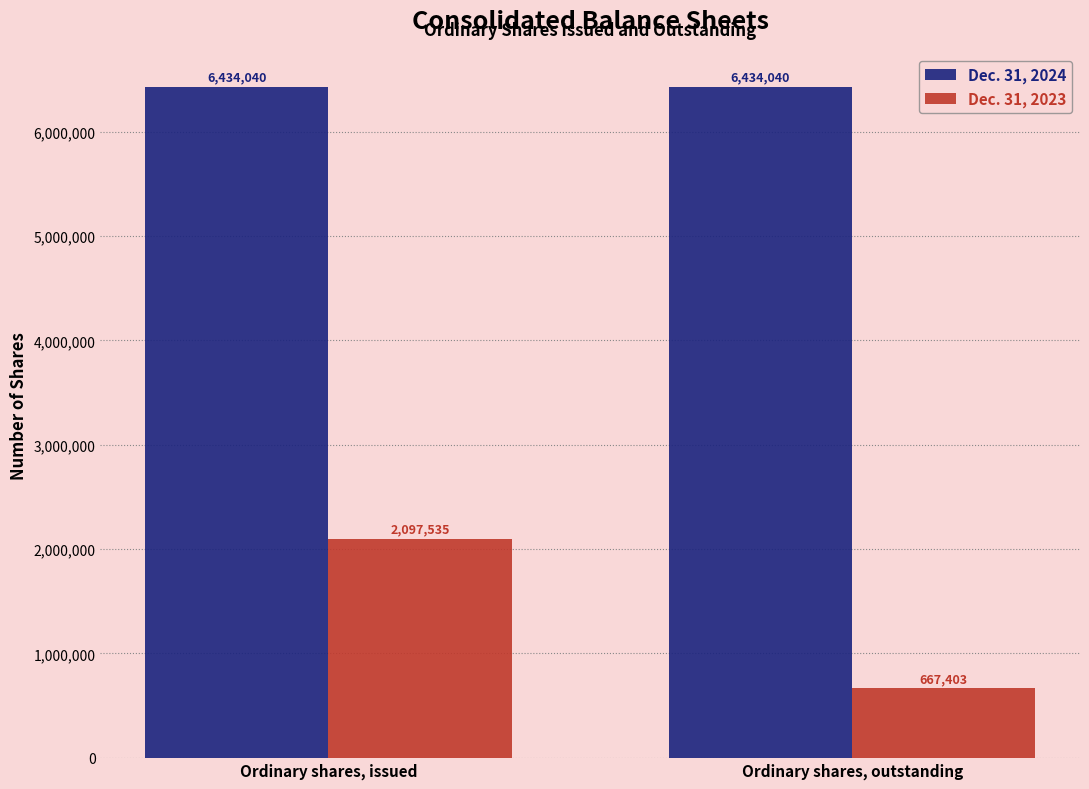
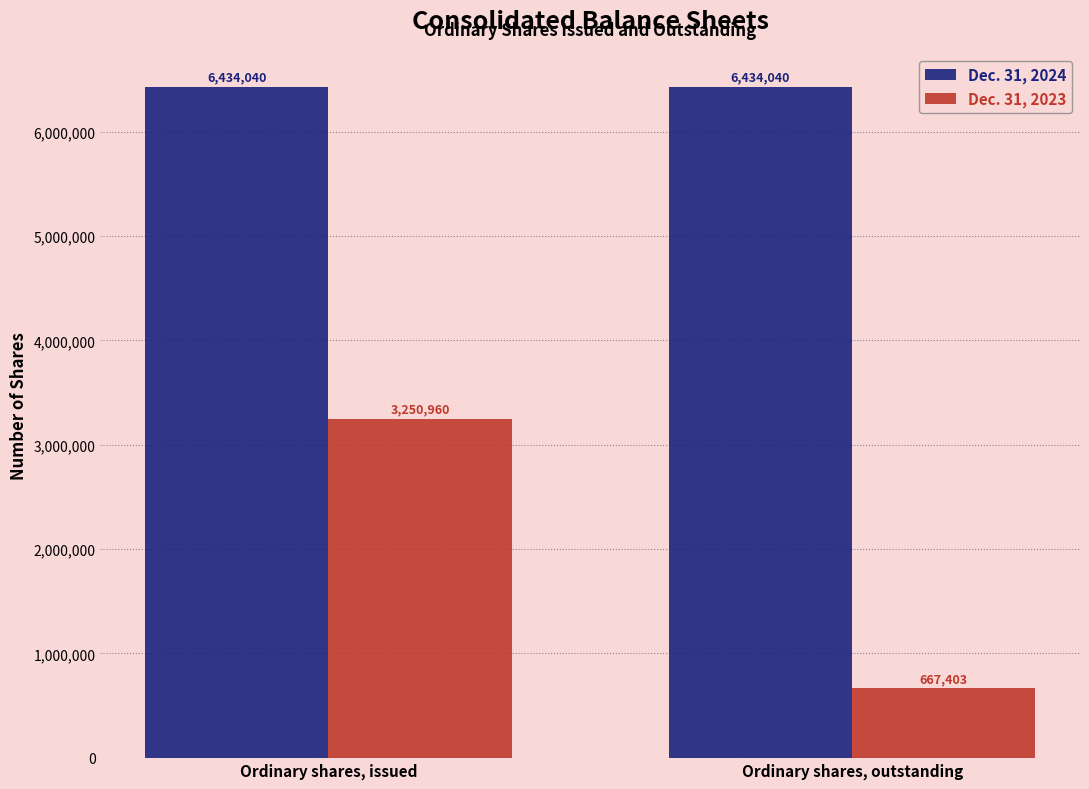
Dec. 31, 2023, Ordinary shares, issued: 2,097,535 -> 3,250,960
